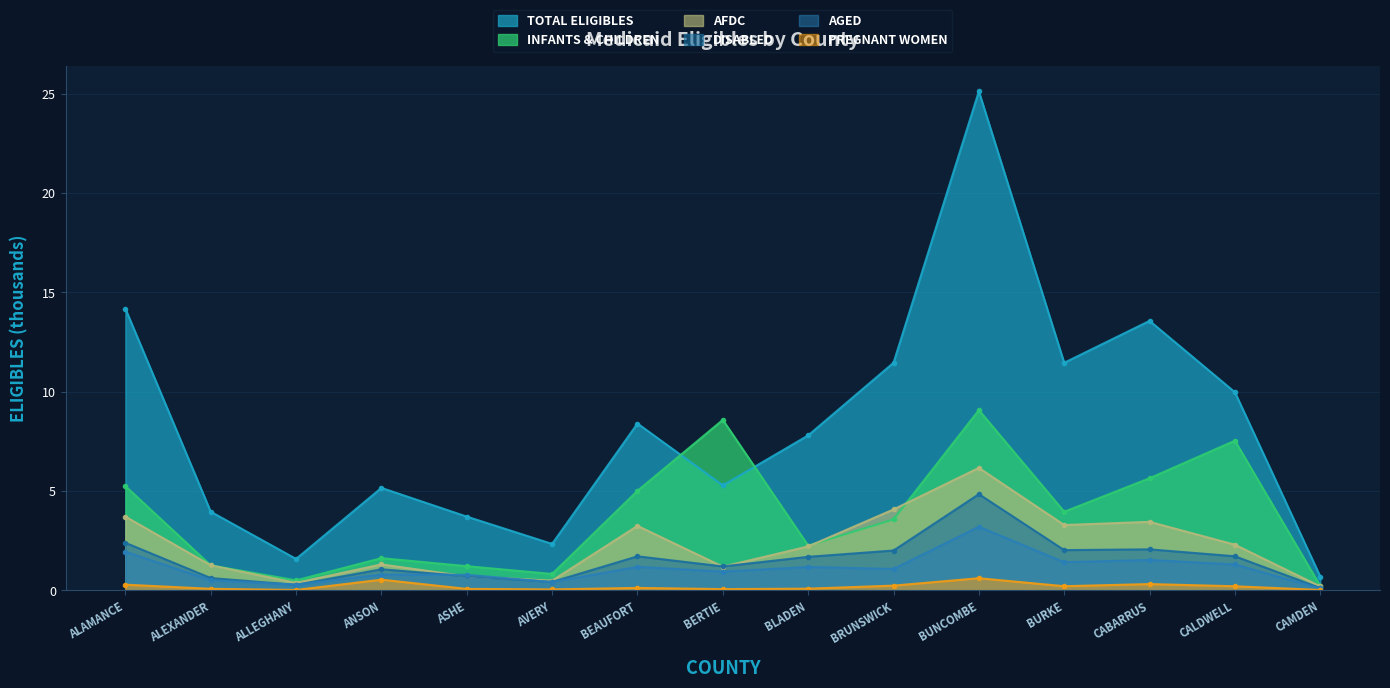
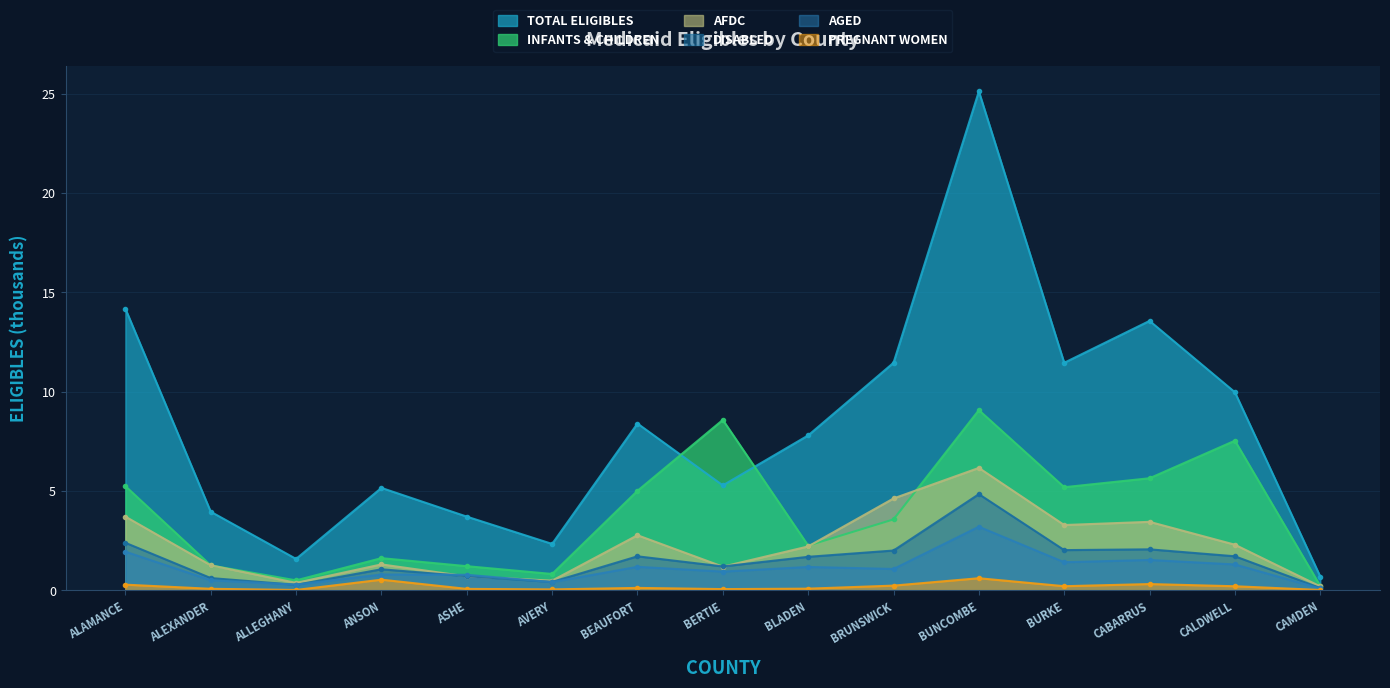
AFDC, BEAUFORT: 3.2 -> 2.8
AFDC, BRUNSWICK: 4.1 -> 4.6
INFANTS & CHILDREN, BURKE: 4.0 -> 5.2
